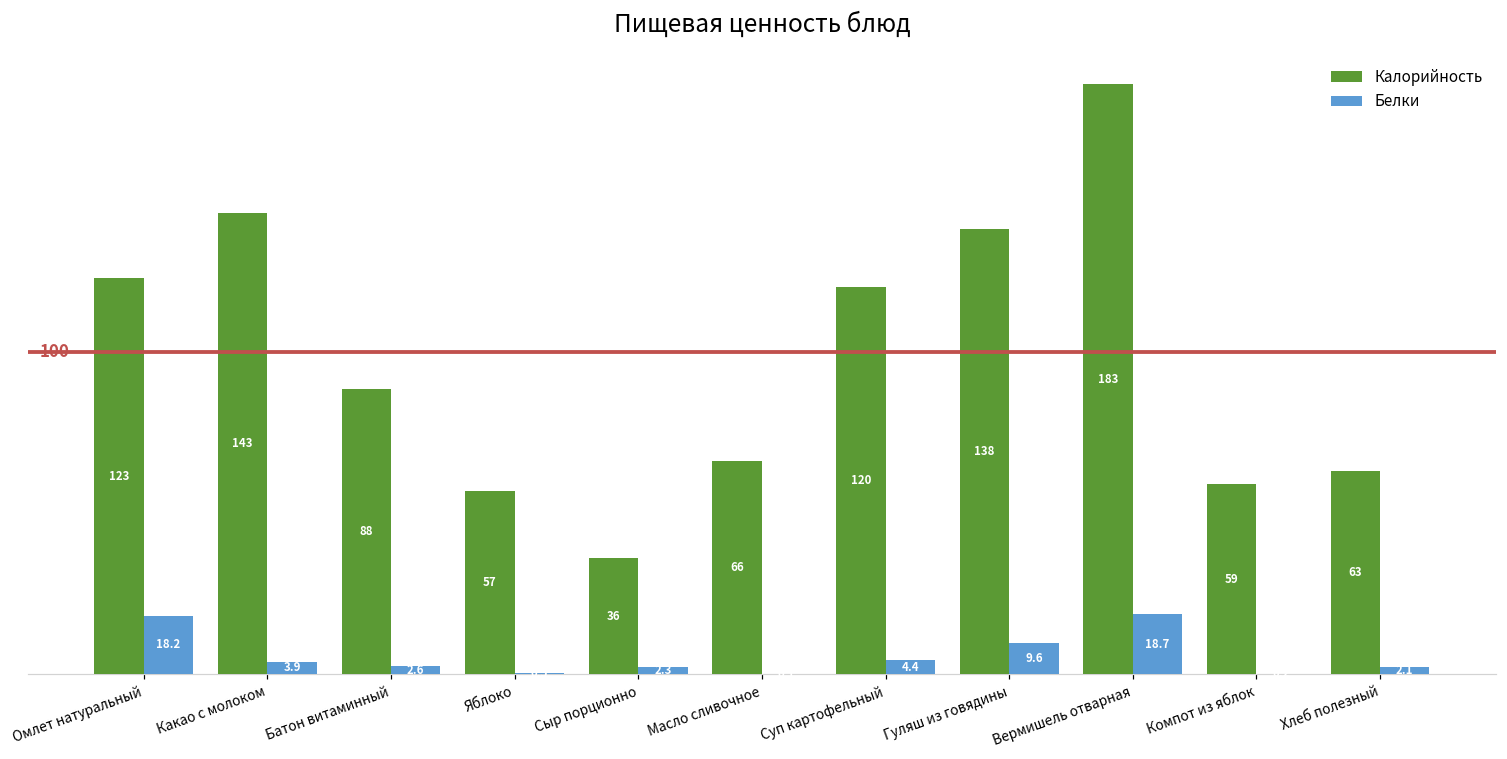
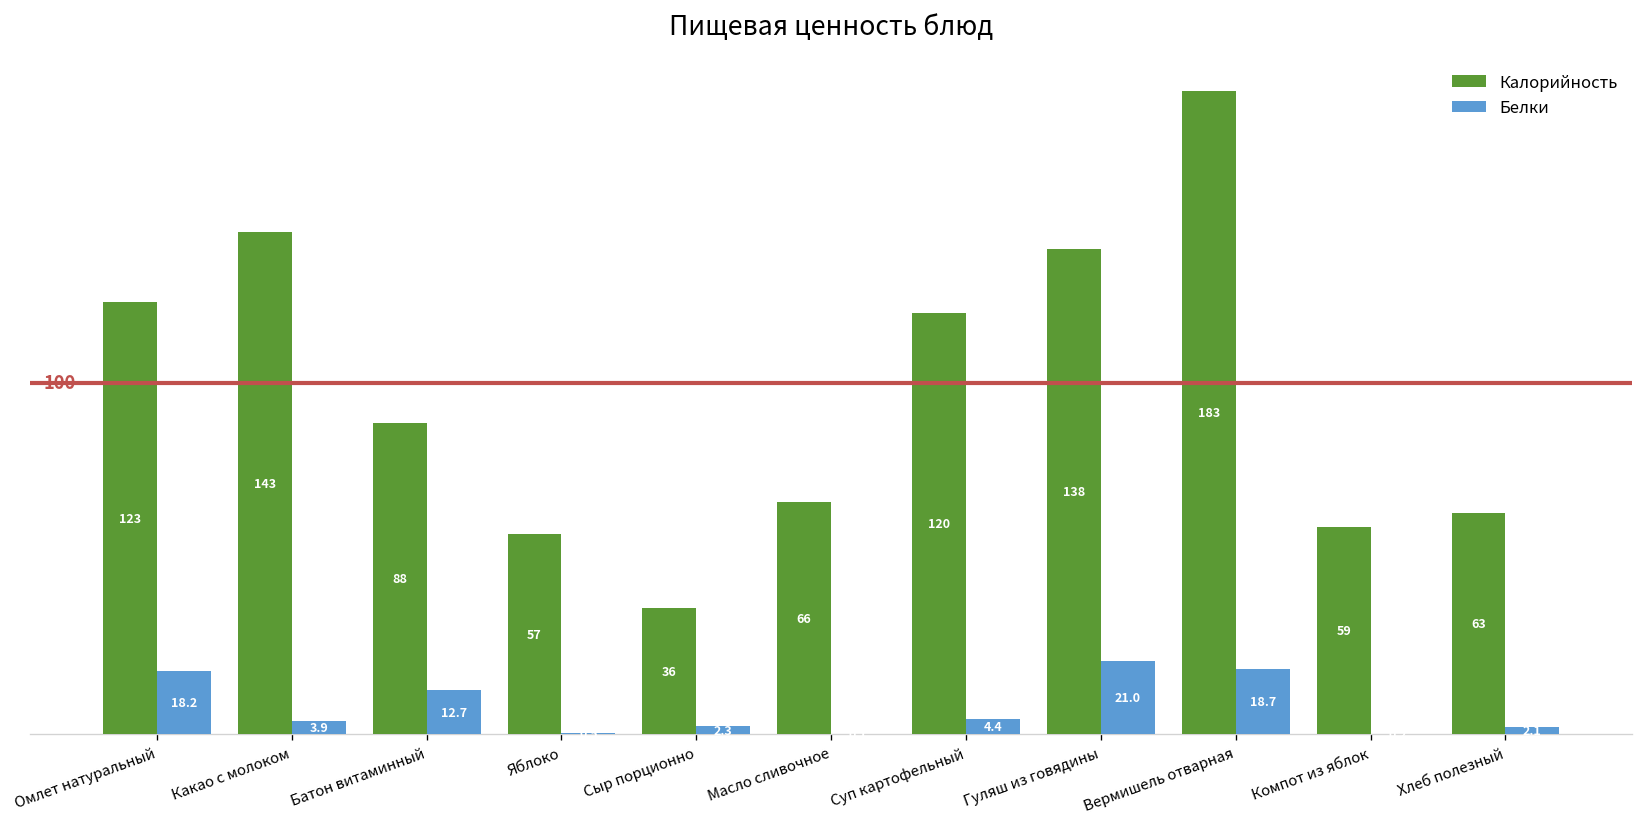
Белки, Батон витаминный: 2.6 -> 12.7
Белки, Гуляш из говядины: 9.6 -> 21.0
